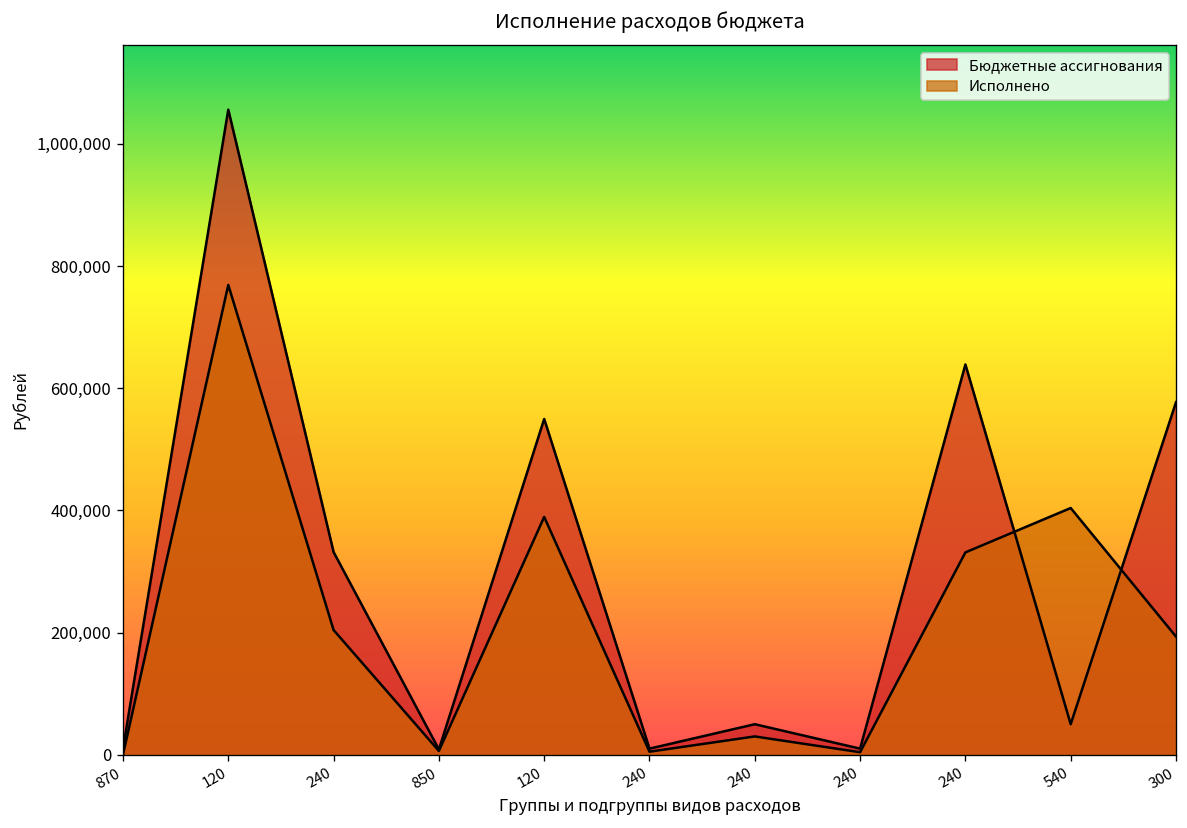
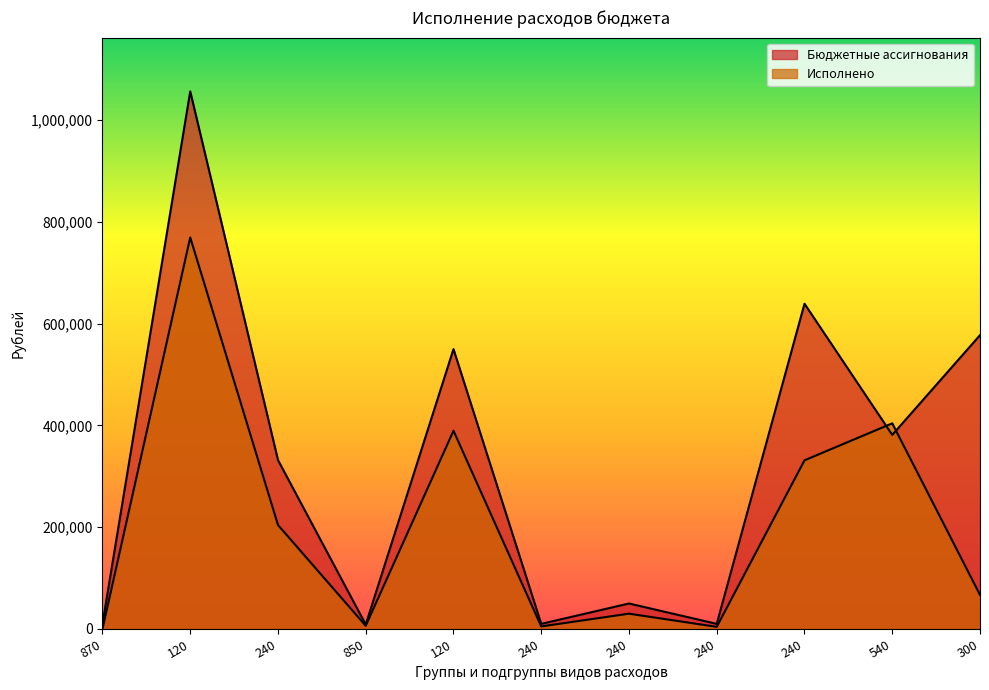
Бюджетные ассигнования, 540: 50,000 -> 380,000
Исполнено, 300: 190,000 -> 70,000
